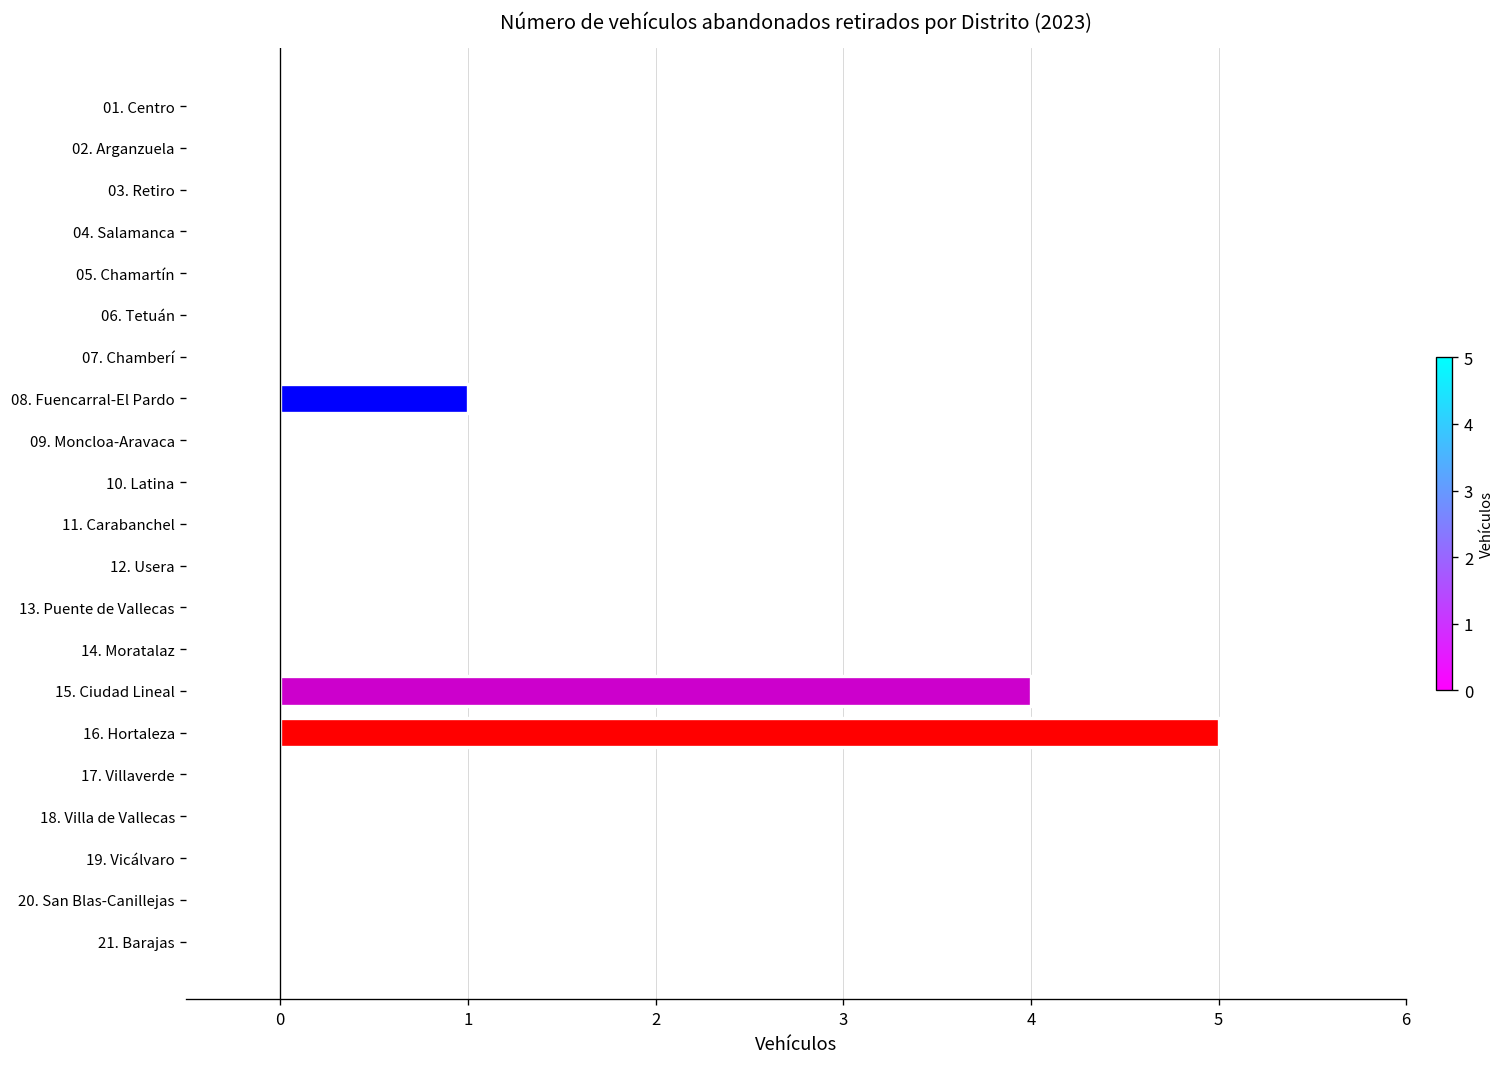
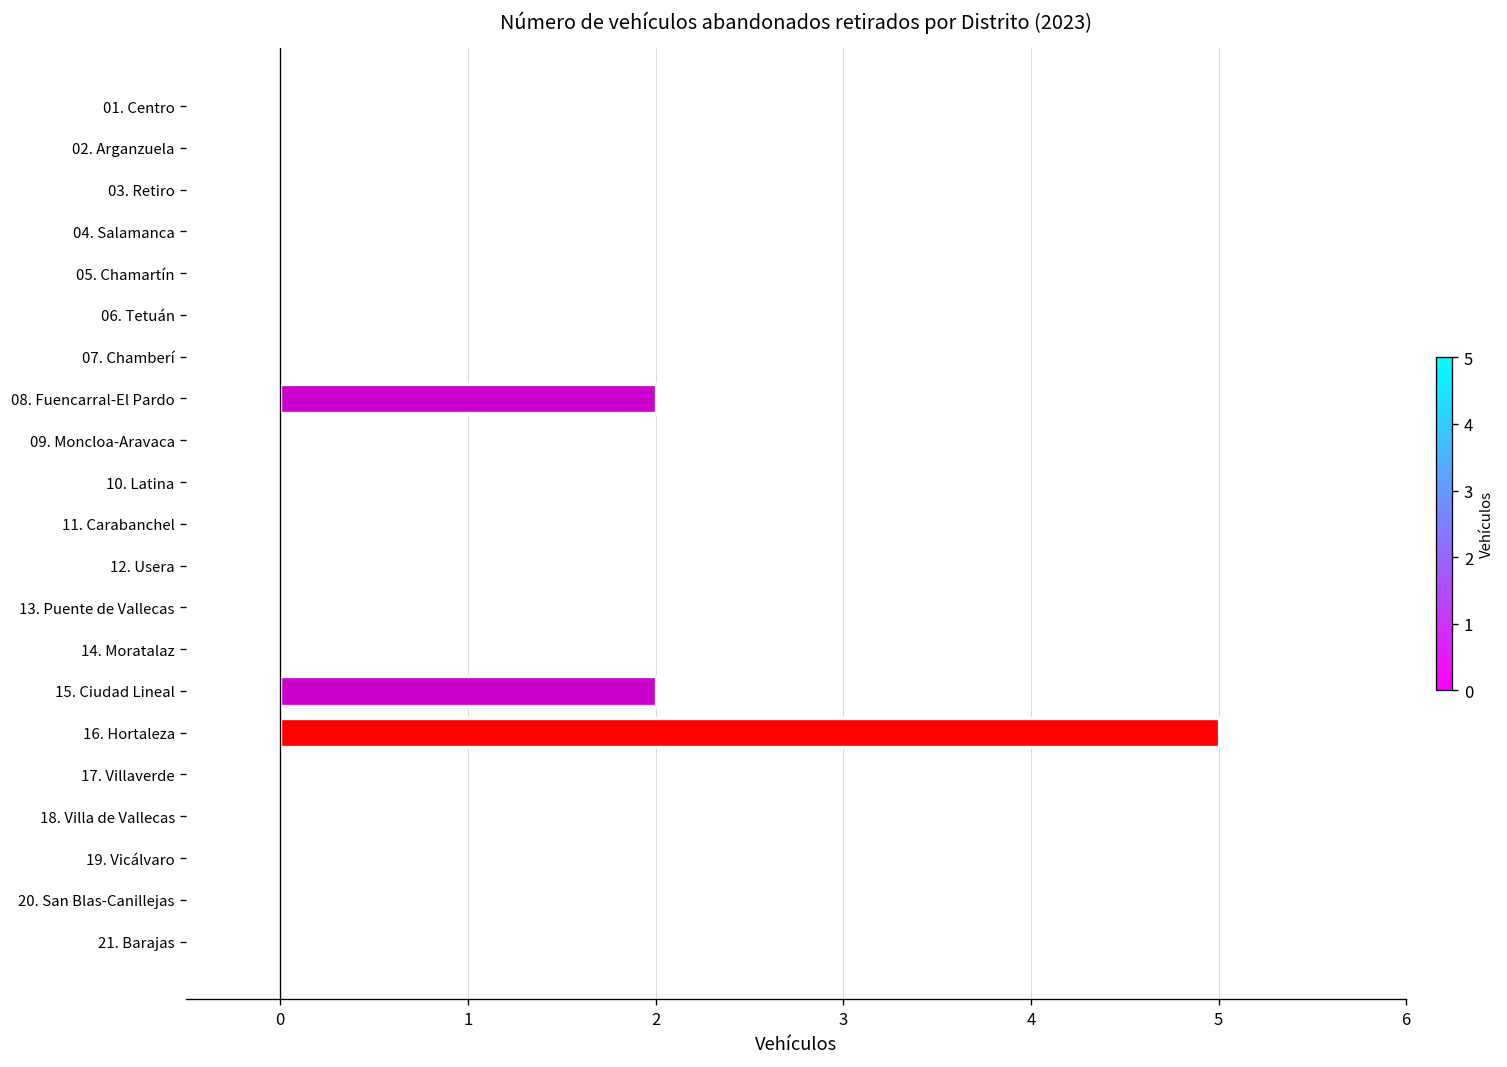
08. Fuencarral-El Pardo: 1 -> 2
15. Ciudad Lineal: 4 -> 2
